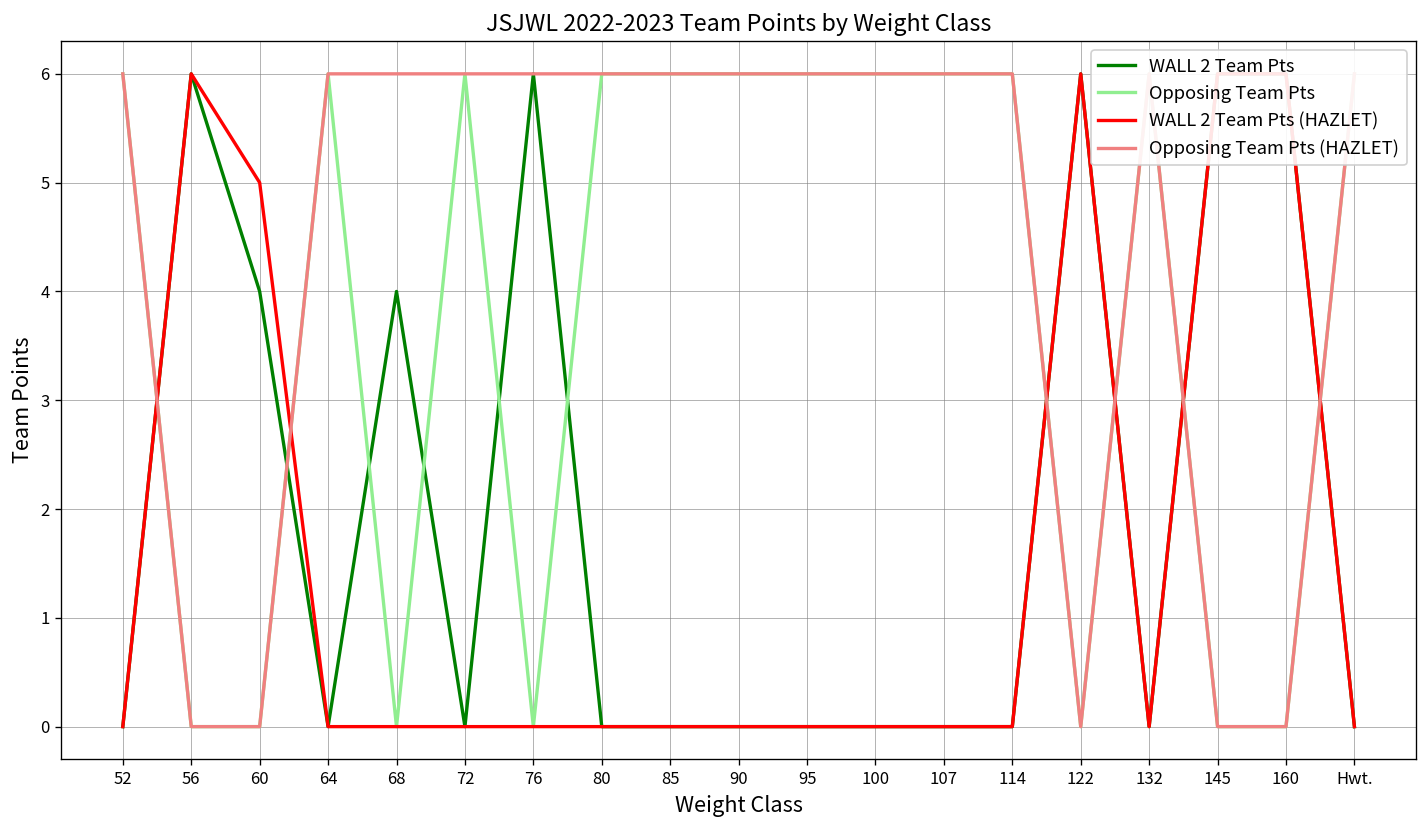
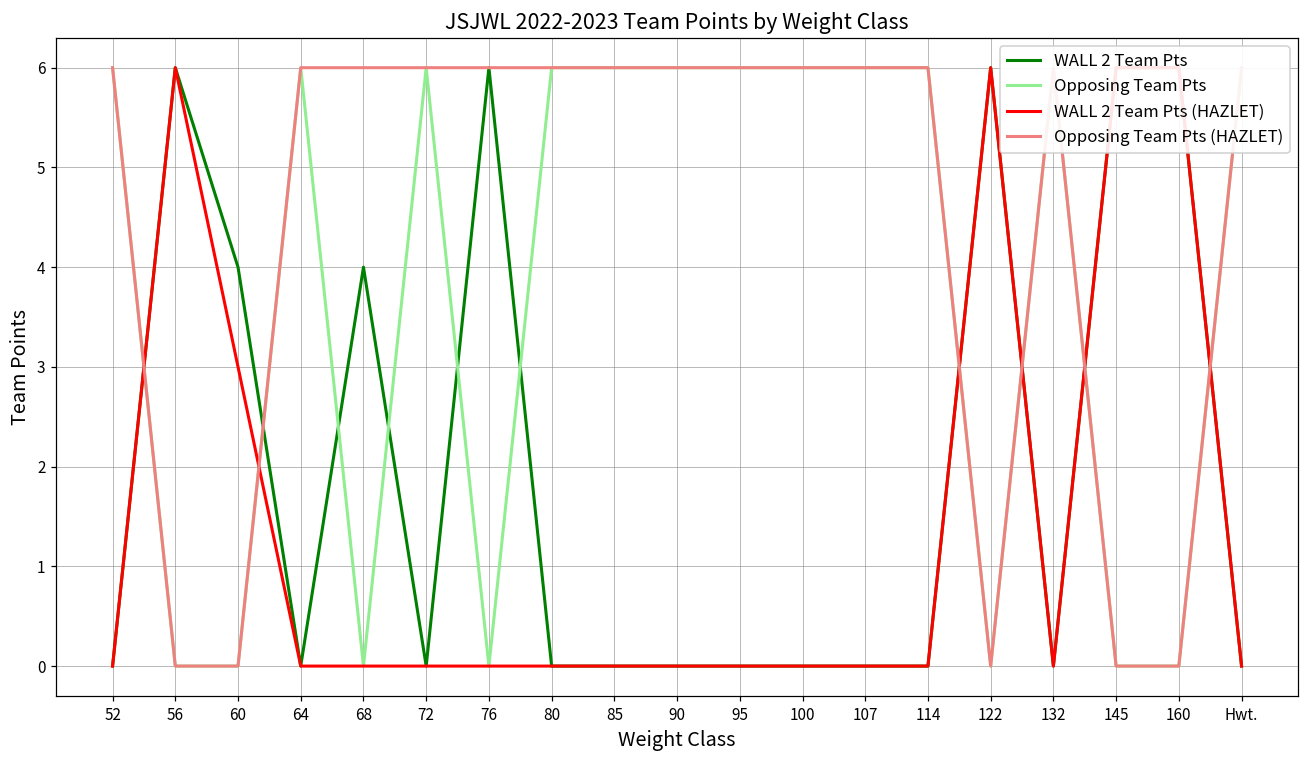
WALL 2 Team Pts (HAZLET), 60: 5 -> 3
